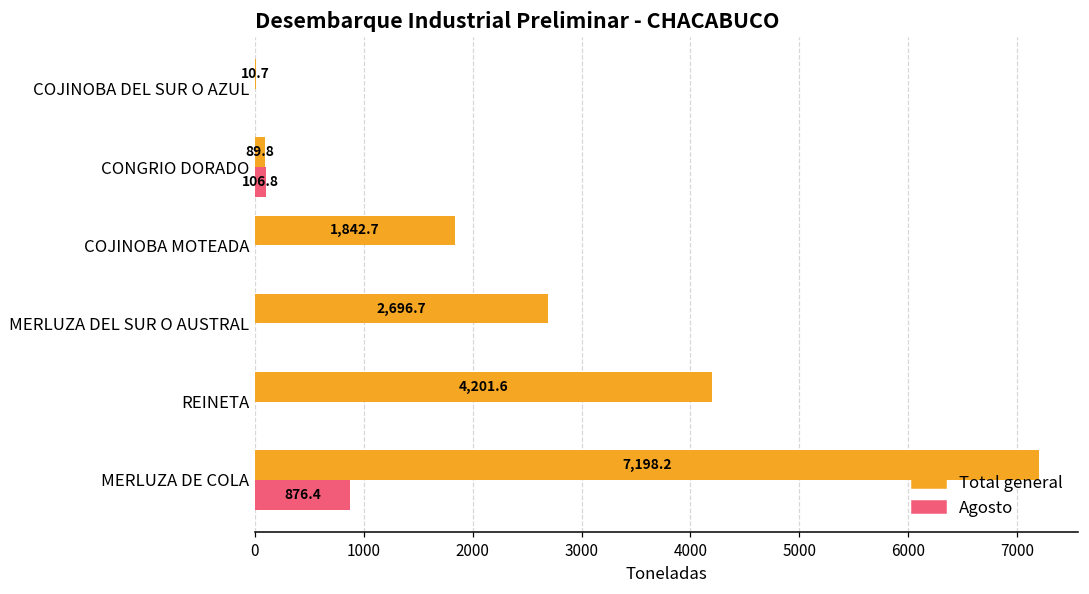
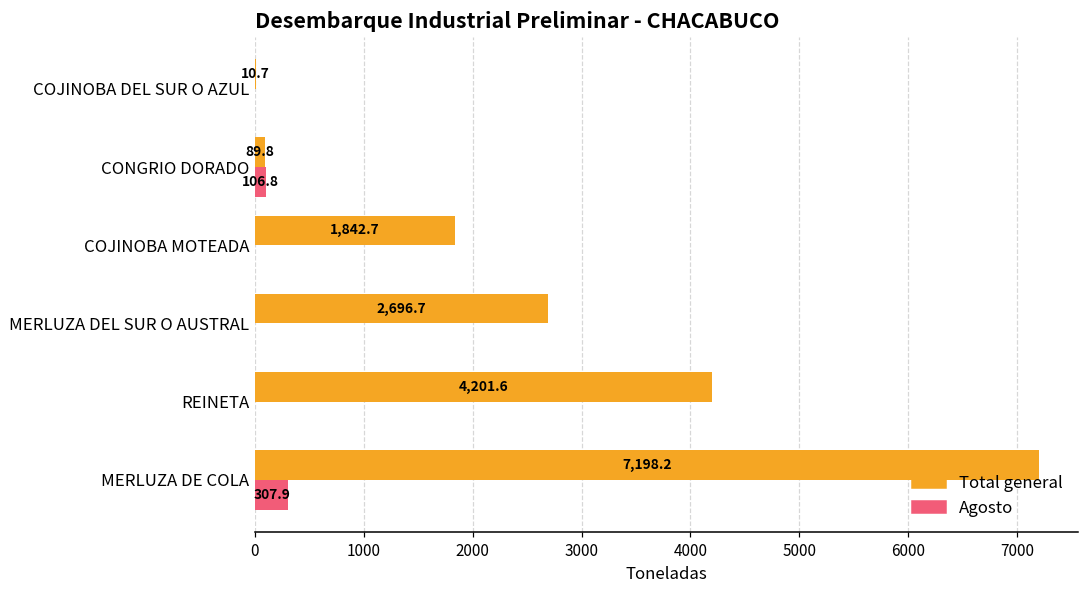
Agosto, MERLUZA DE COLA: 876.4 -> 307.9
